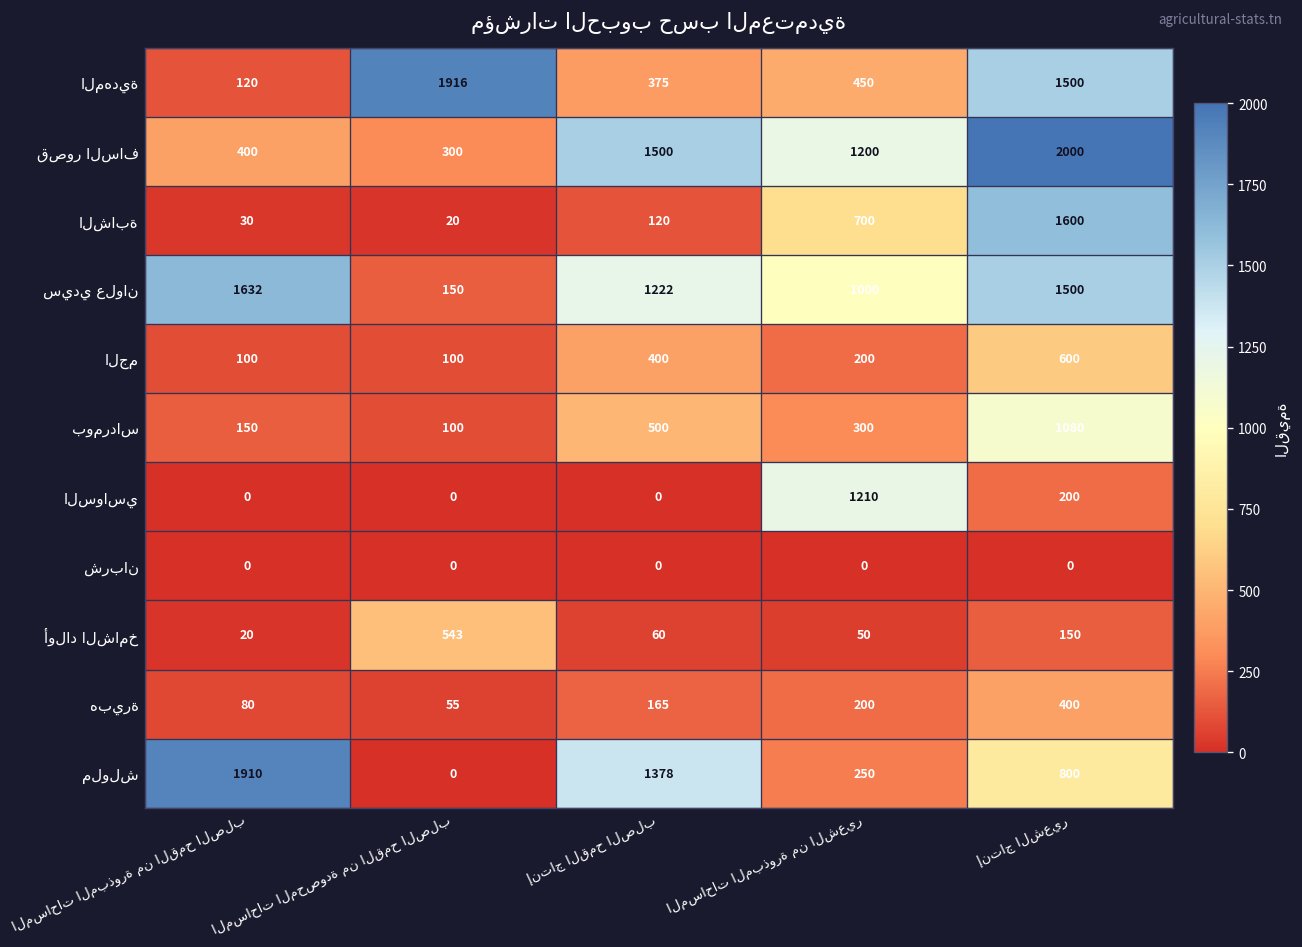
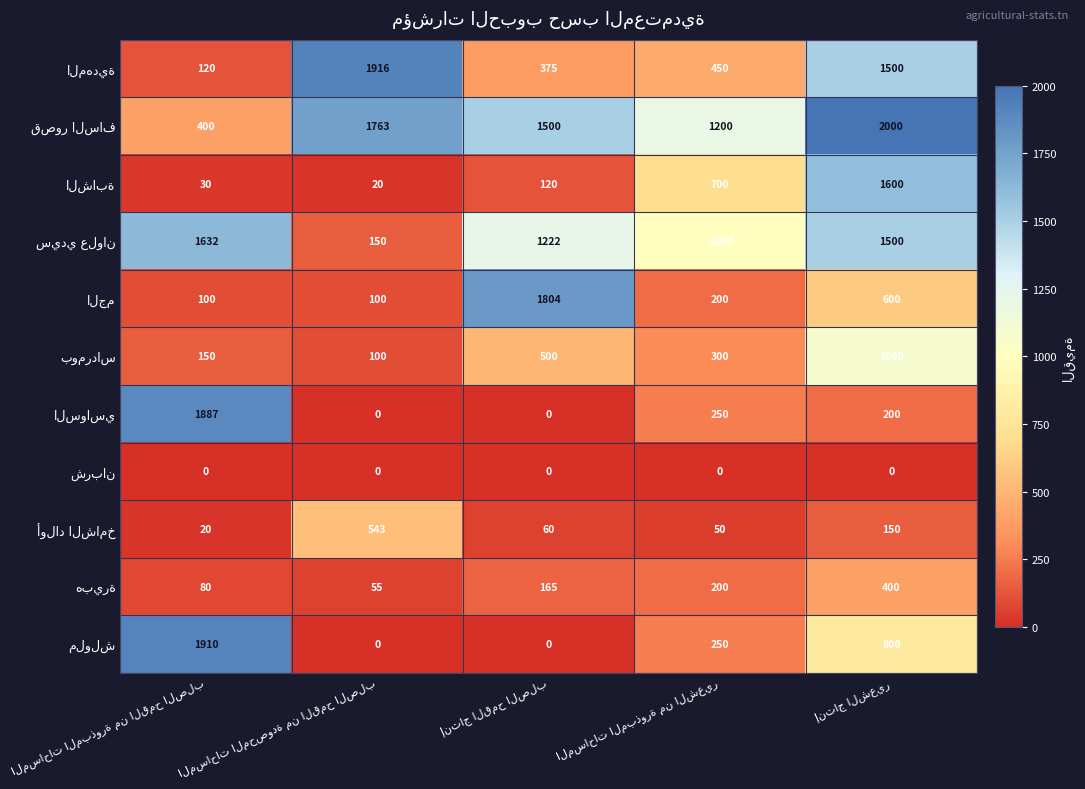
قصور الساف, المساحات المحصودة من القمح الصلب: 300 -> 1763
الجم, إنتاج القمح الصلب: 400 -> 1804
السواسي, المساحات المبذورة من القمح الصلب: 0 -> 1887
السواسي, المساحات المبذورة من الشعير: 1210 -> 250
ملولش, إنتاج القمح الصلب: 1378 -> 0
